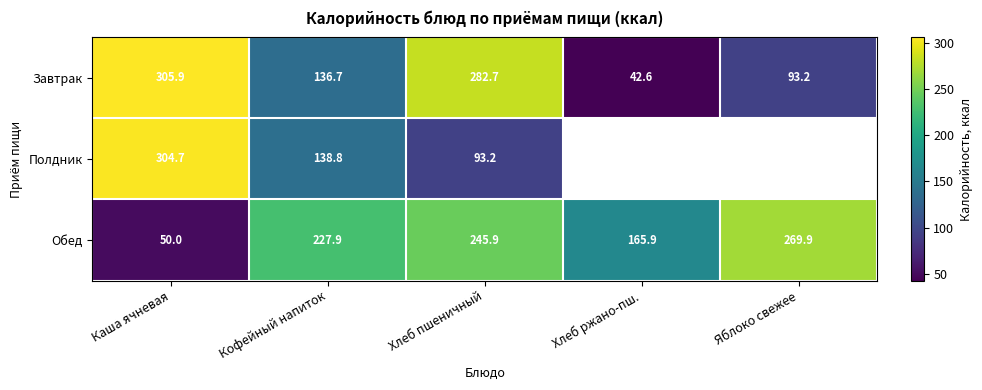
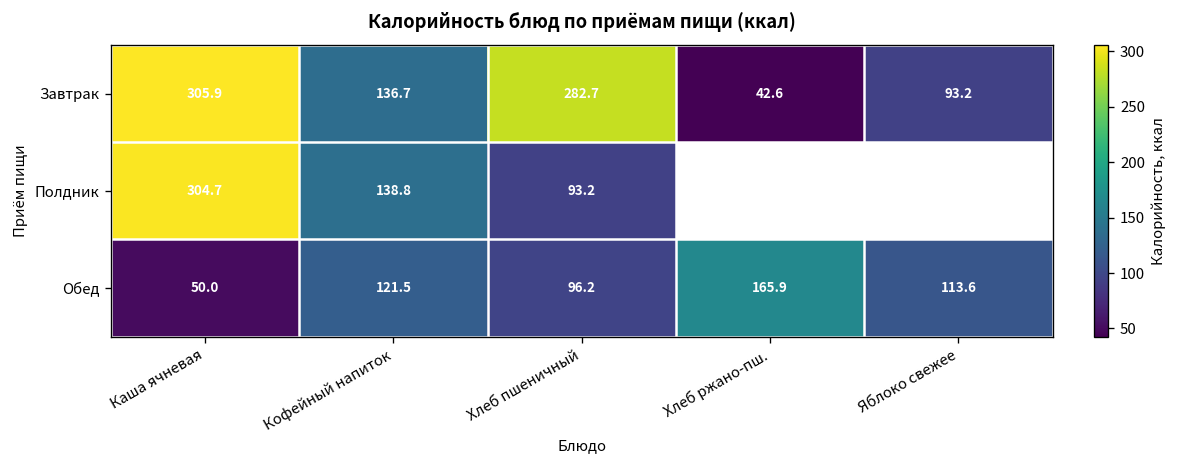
Обед, Кофейный напиток: 227.9 -> 121.5
Обед, Хлеб пшеничный: 245.9 -> 96.2
Обед, Яблоко свежее: 269.9 -> 113.6
